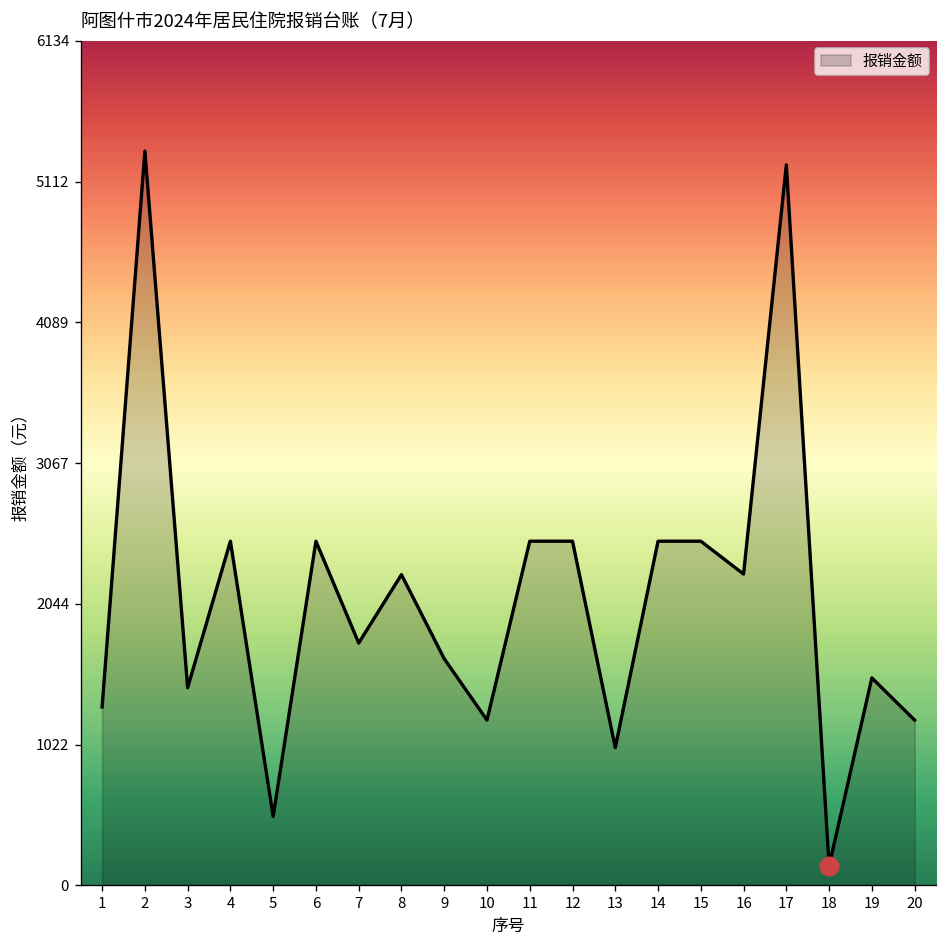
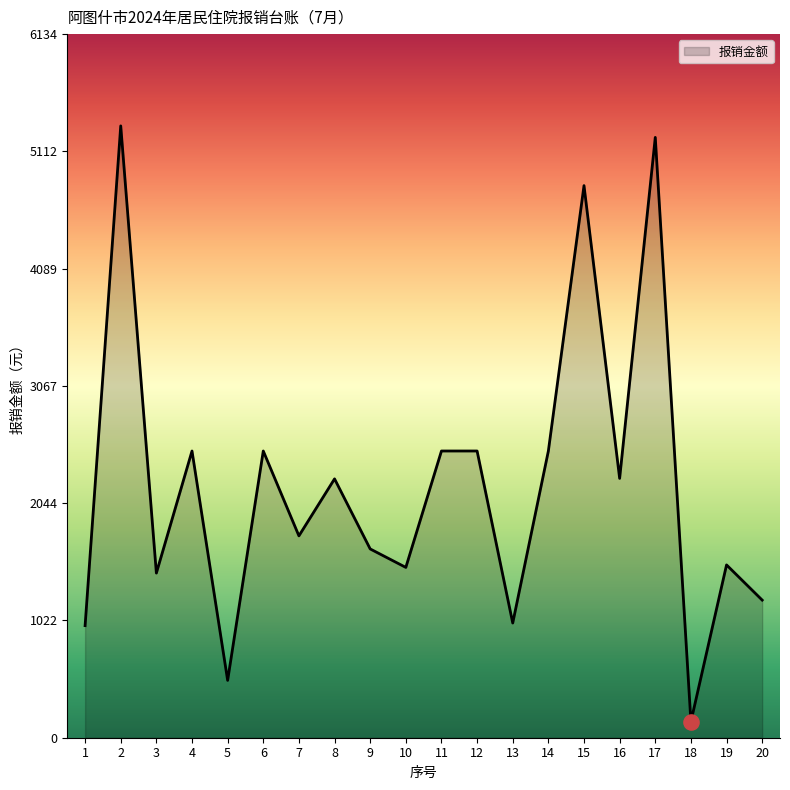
报销金额, 1: 1300 -> 980
报销金额, 10: 1200 -> 1490
报销金额, 15: 2500 -> 4810
